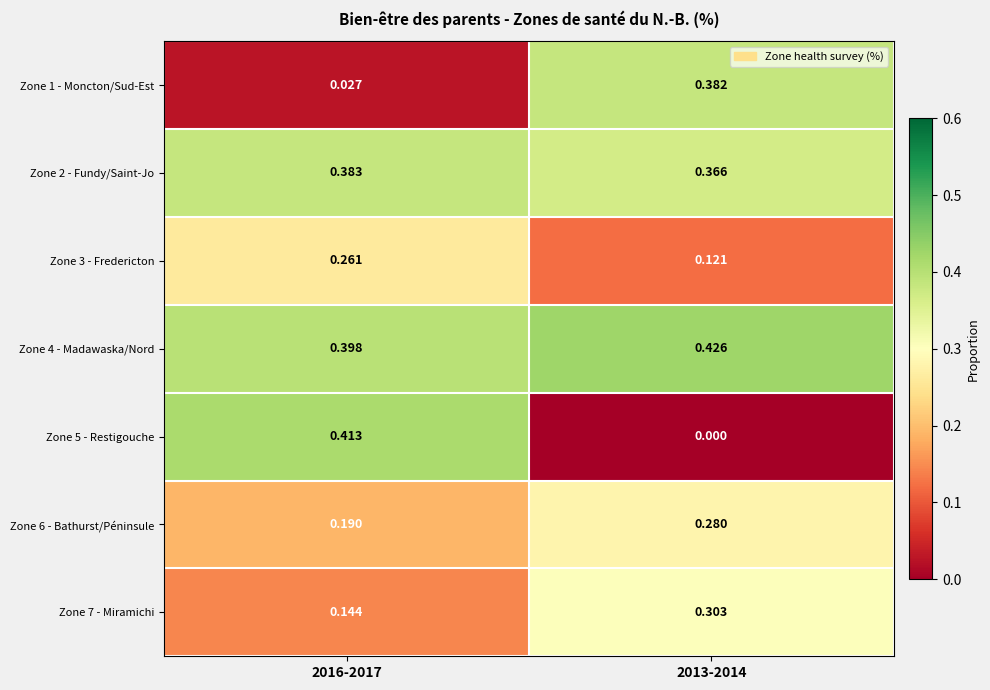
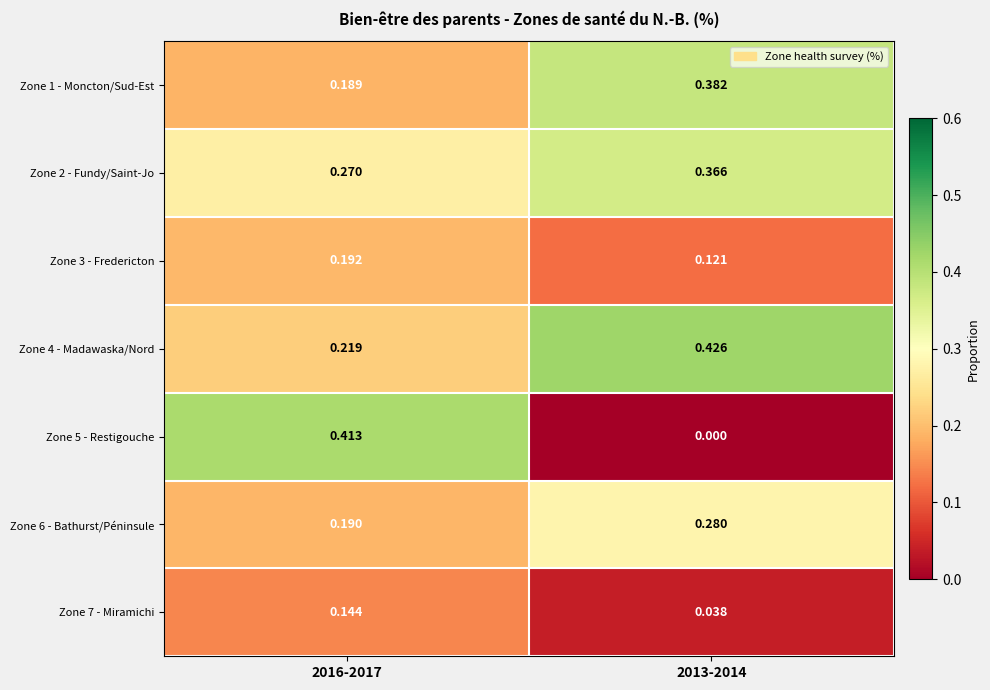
Zone 1 - Moncton/Sud-Est, 2016-2017: 0.027 -> 0.189
Zone 2 - Fundy/Saint-Jo, 2016-2017: 0.383 -> 0.270
Zone 3 - Fredericton, 2016-2017: 0.261 -> 0.192
Zone 4 - Madawaska/Nord, 2016-2017: 0.398 -> 0.219
Zone 7 - Miramichi, 2013-2014: 0.303 -> 0.038
